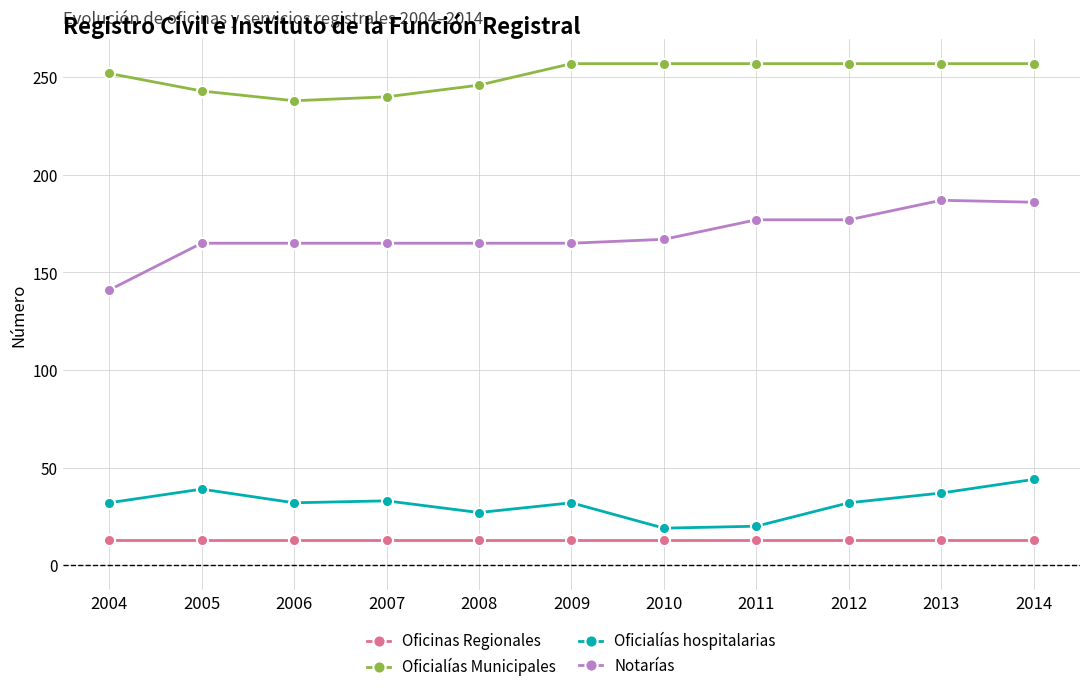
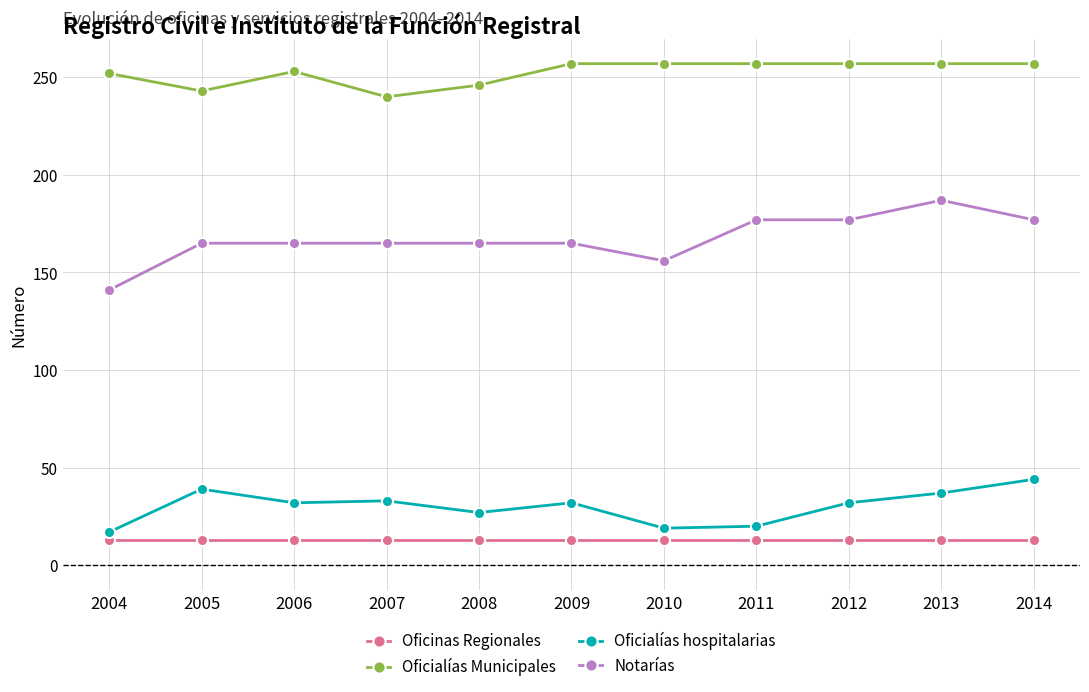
Oficialías hospitalarias, 2004: 32 -> 17
Oficialías Municipales, 2006: 238 -> 253
Notarías, 2010: 167 -> 156
Notarías, 2014: 186 -> 177
